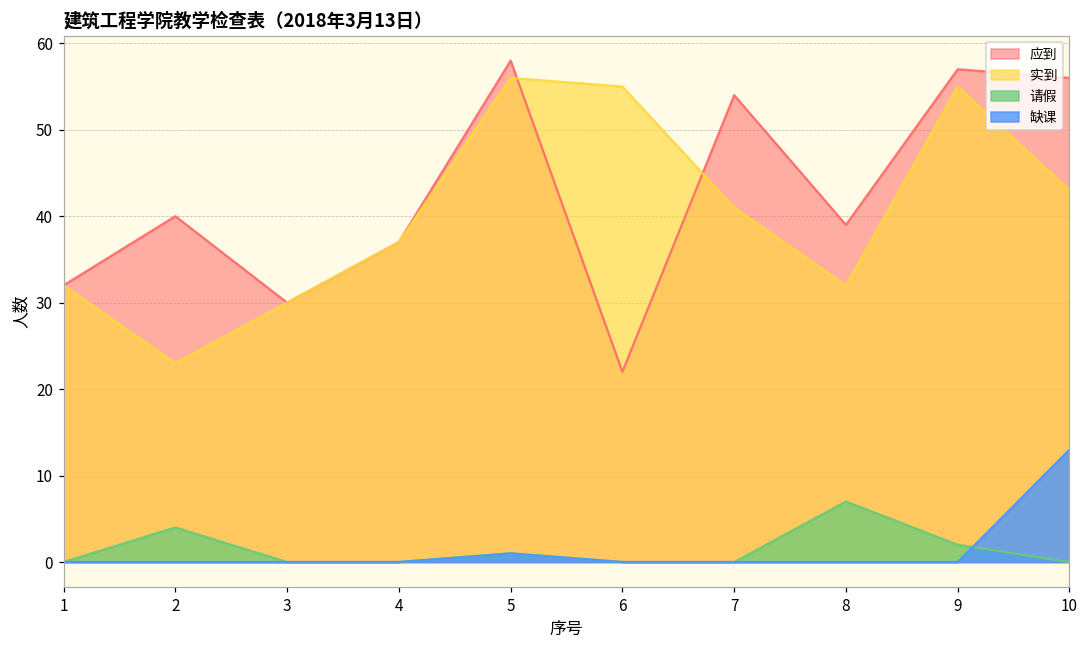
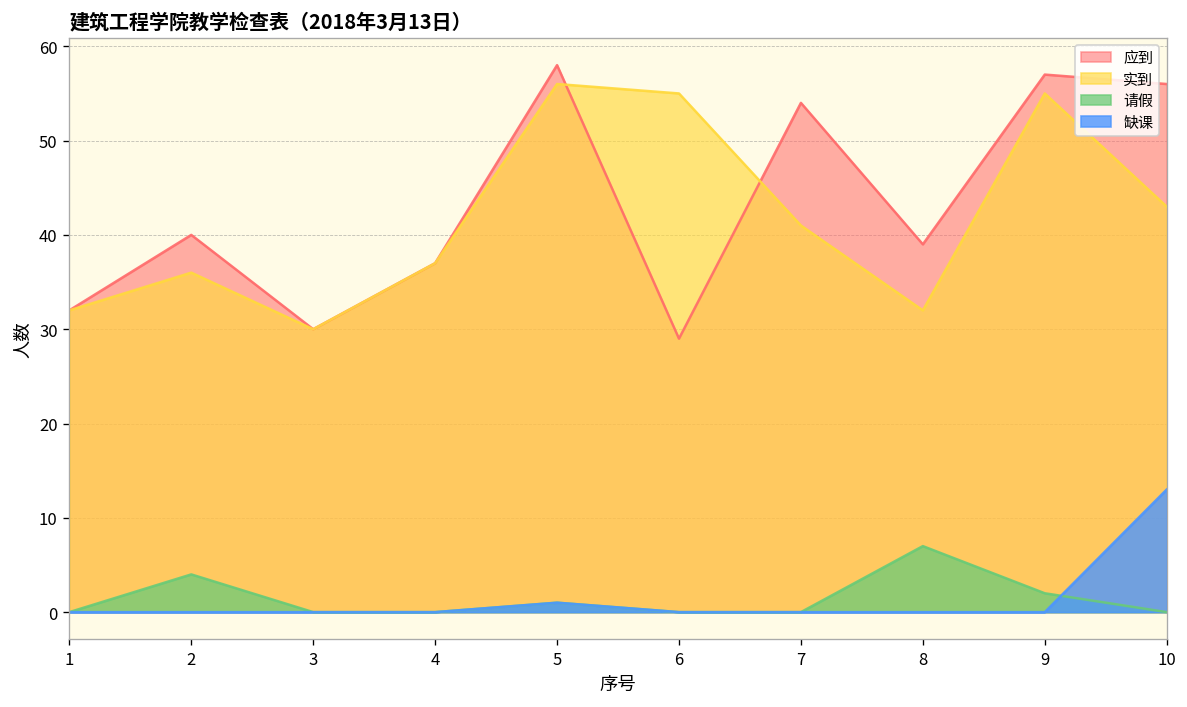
实到, 2: 23 -> 36
应到, 6: 22 -> 29
